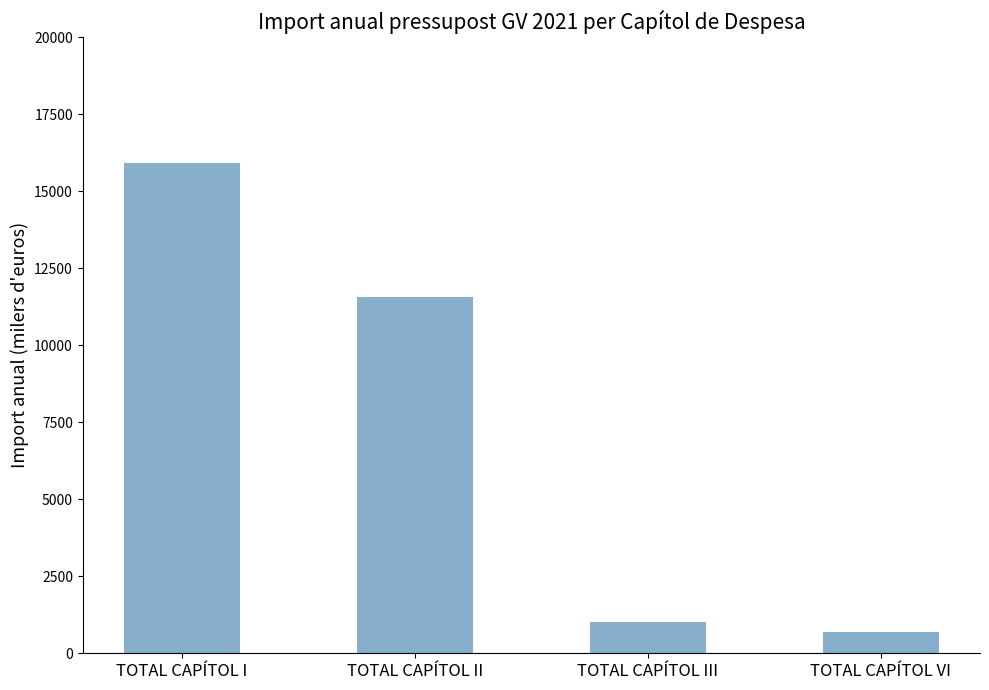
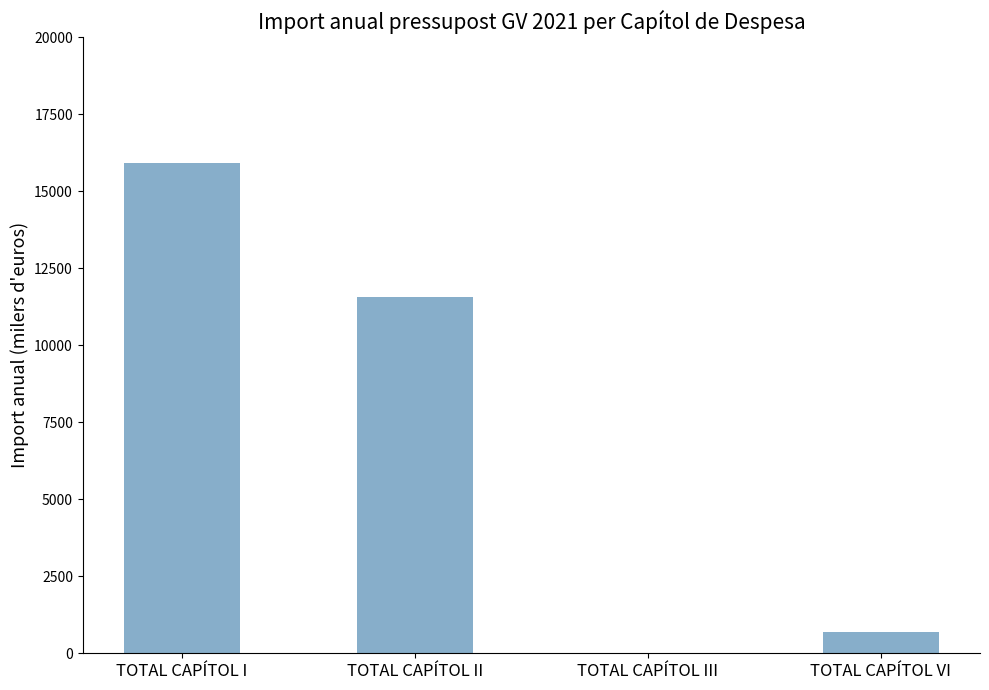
TOTAL CAPÍTOL III: 1000 -> 0
